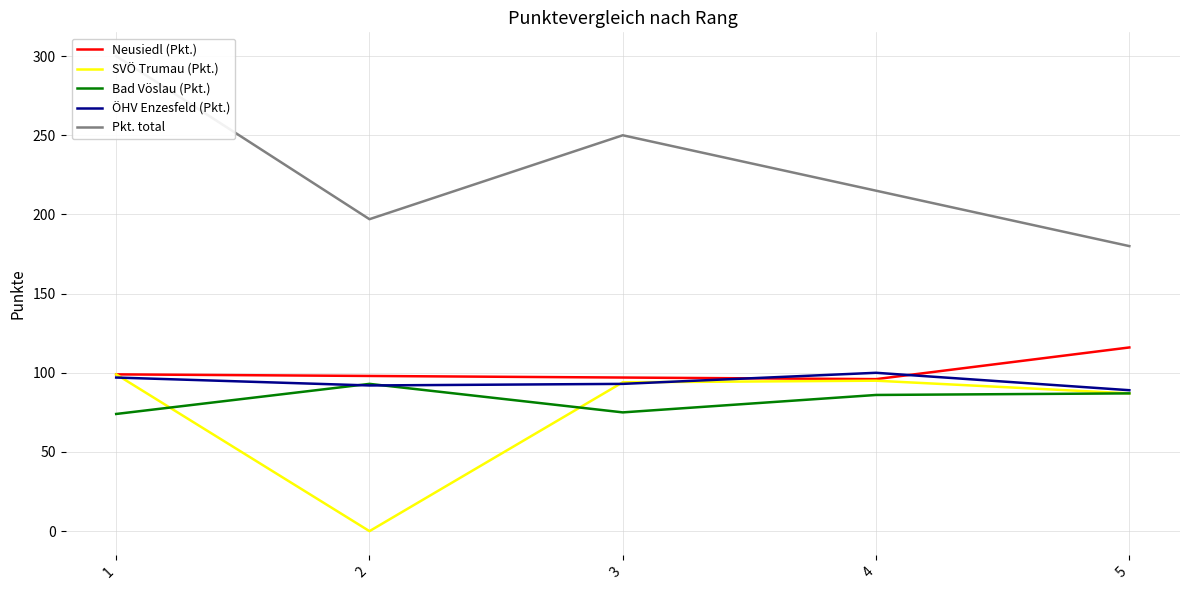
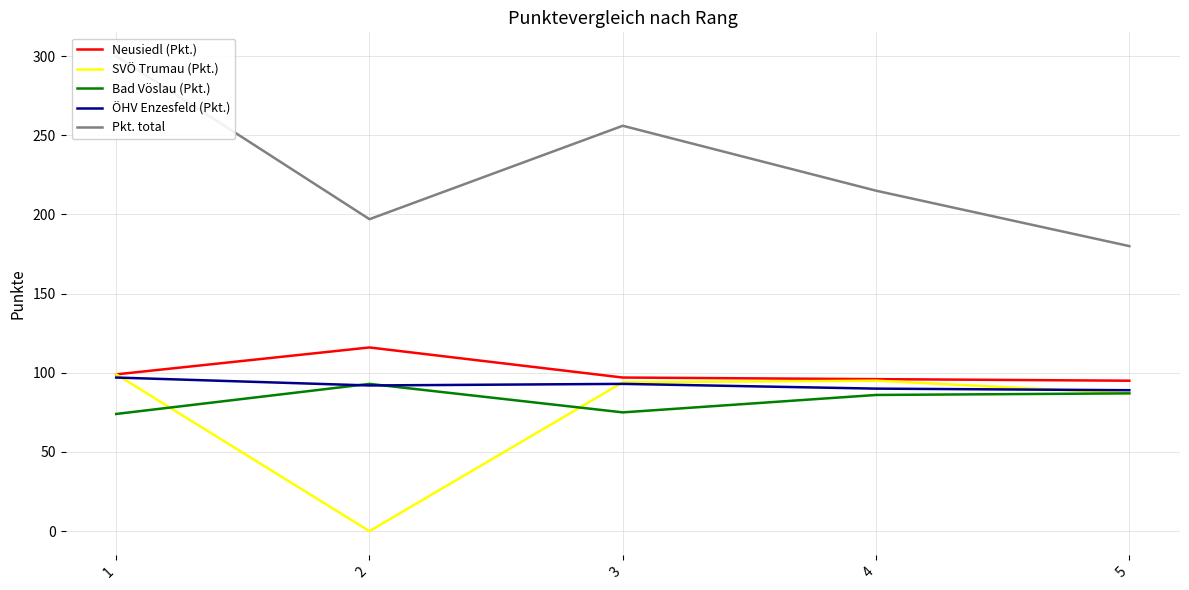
Neusiedl (Pkt.), 2: 98 -> 116
Pkt. total, 3: 250 -> 256
ÖHV Enzesfeld (Pkt.), 4: 100 -> 90
Neusiedl (Pkt.), 5: 116 -> 95
